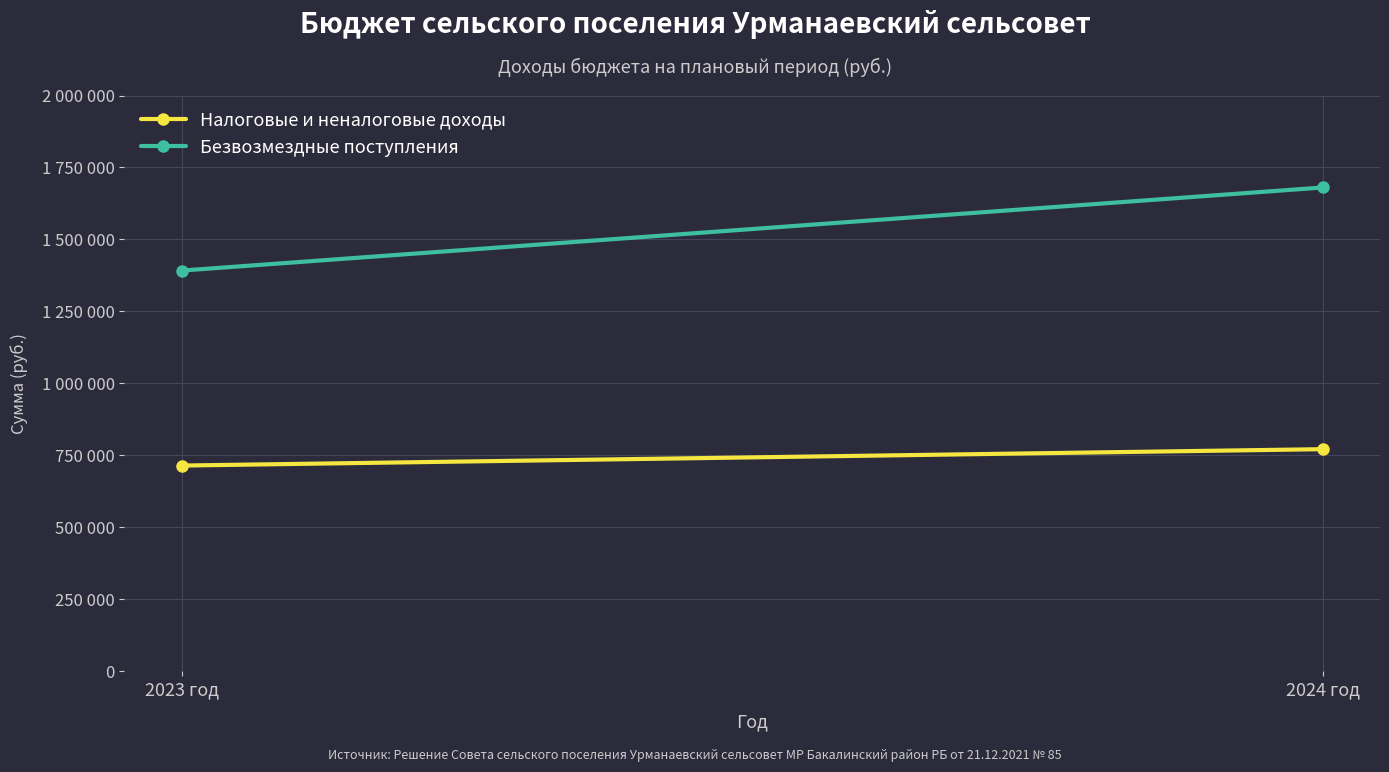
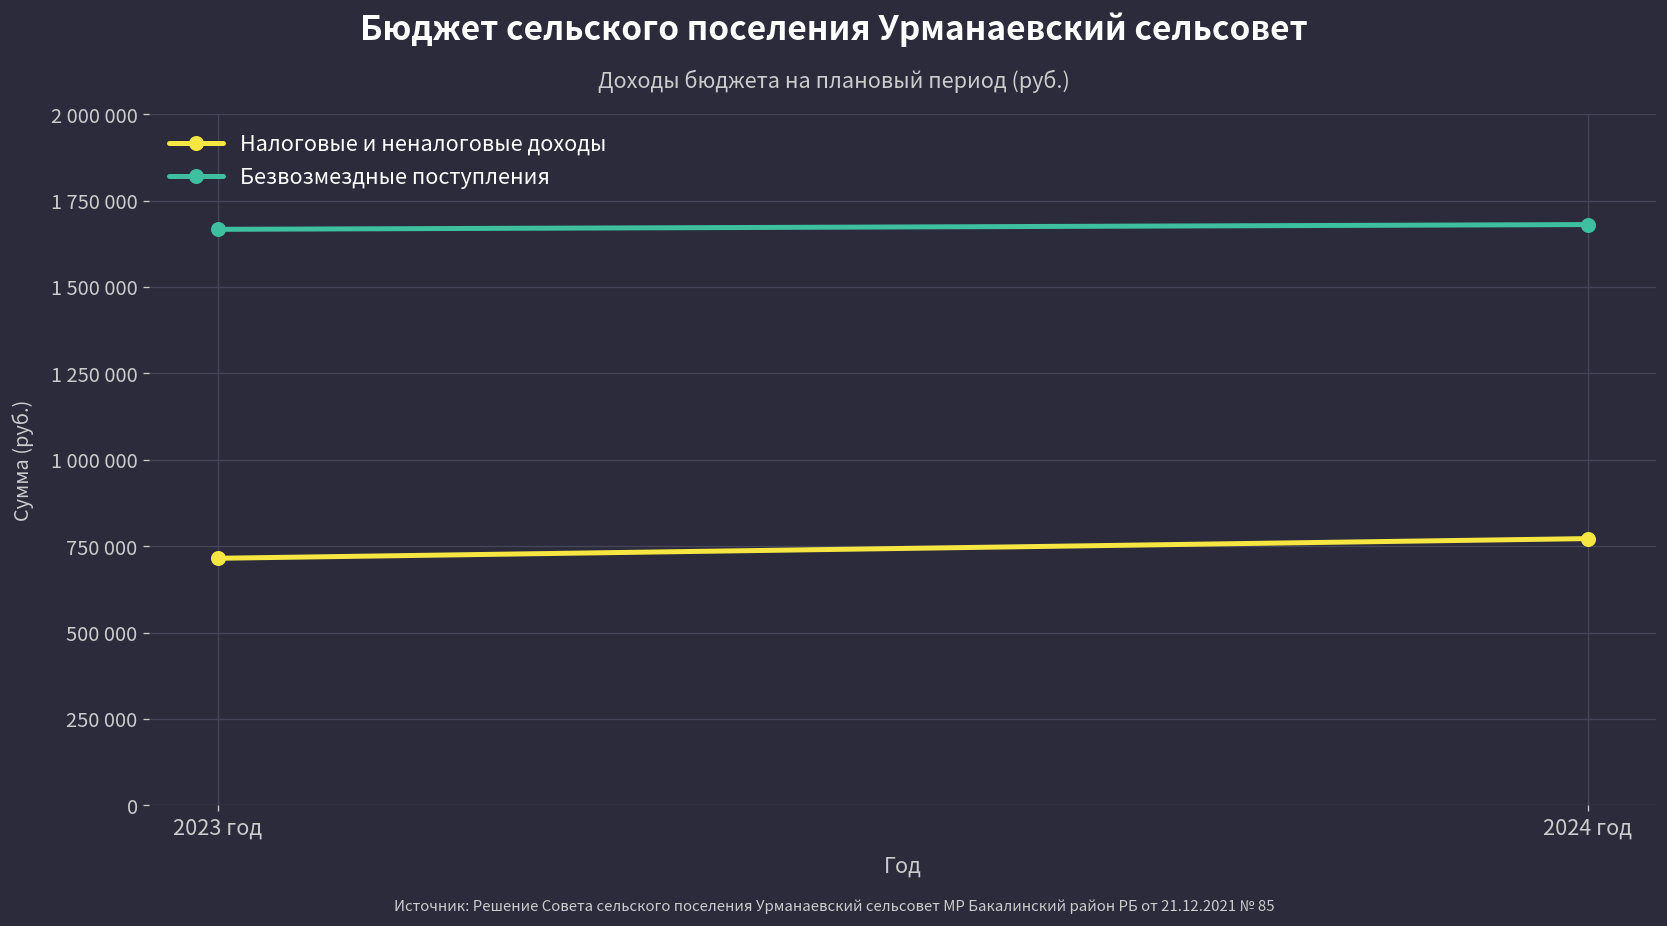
Безвозмездные поступления, 2023 год: 1390000 -> 1670000
